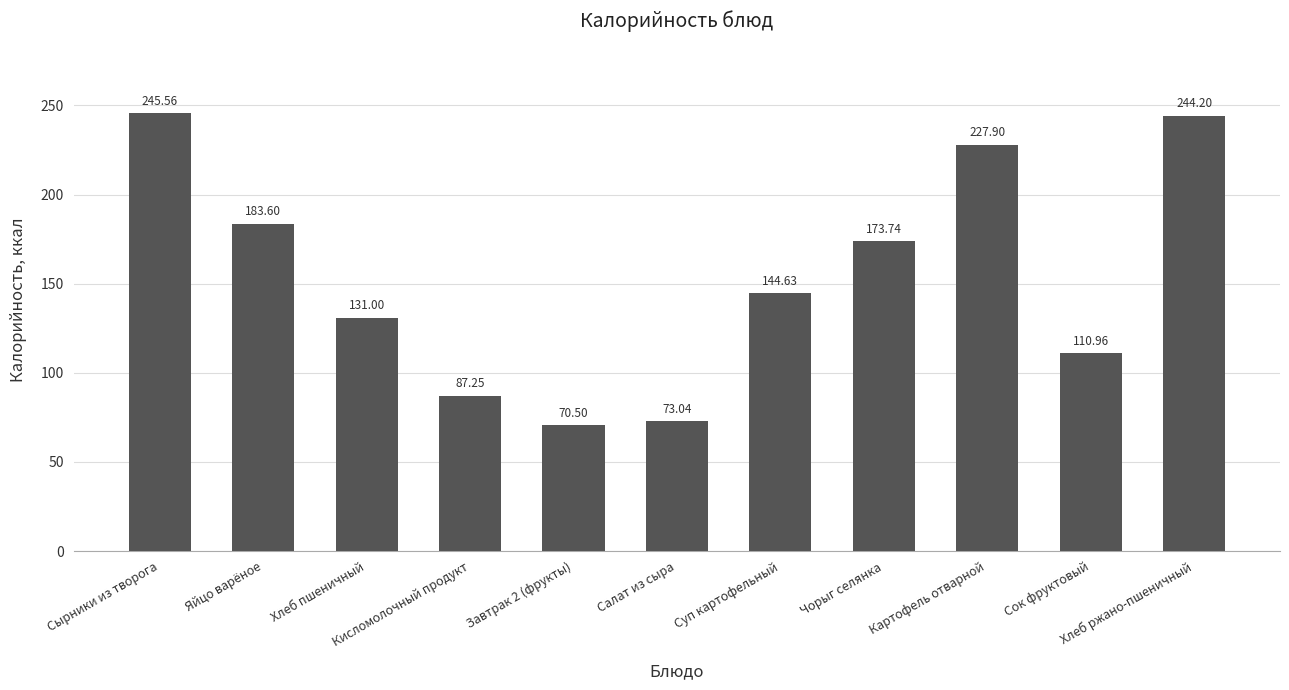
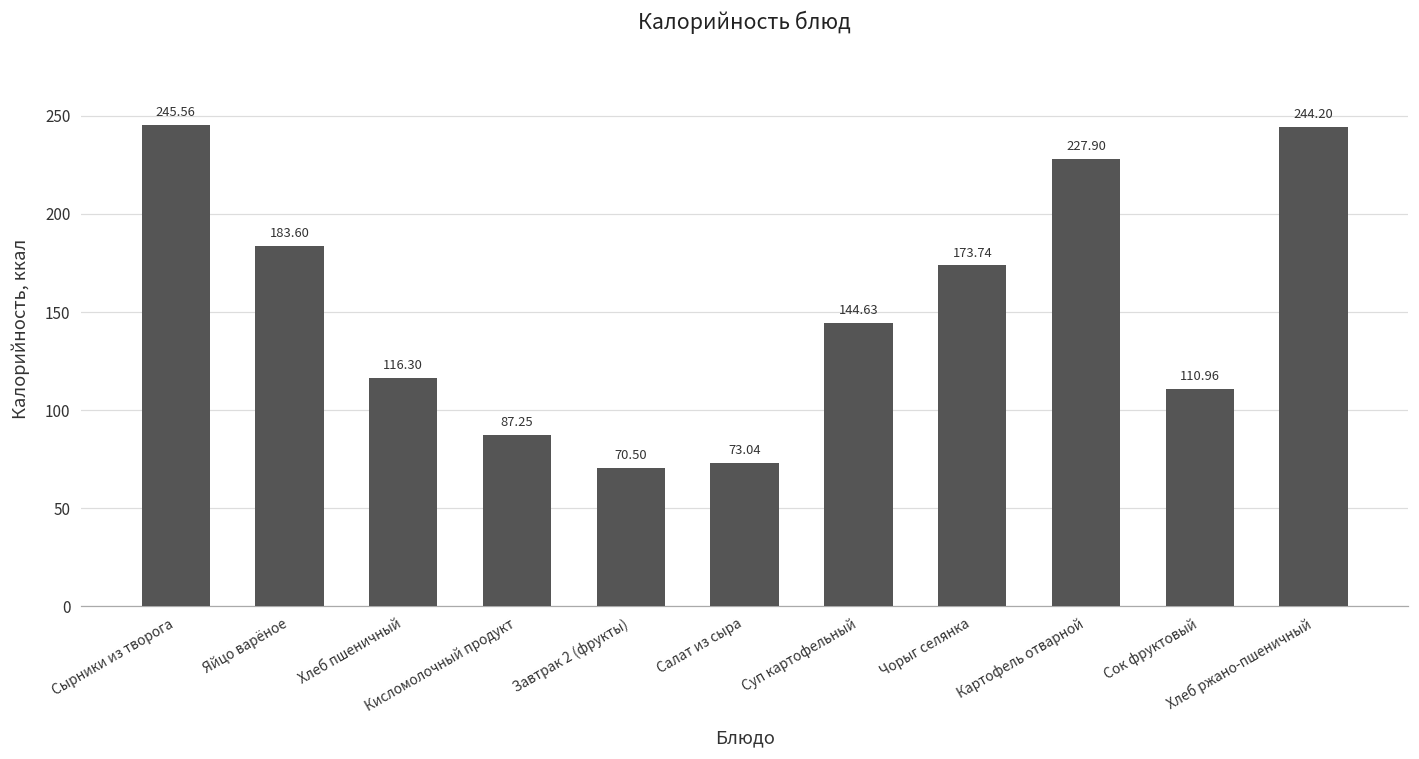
Хлеб пшеничный: 131.00 -> 116.30
